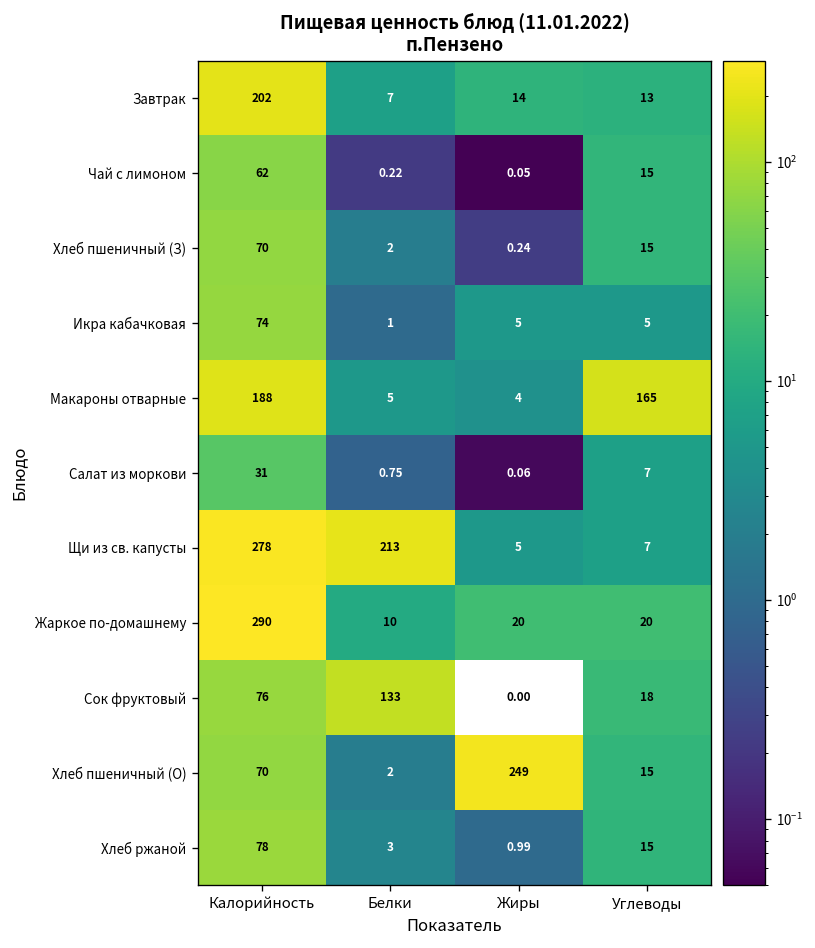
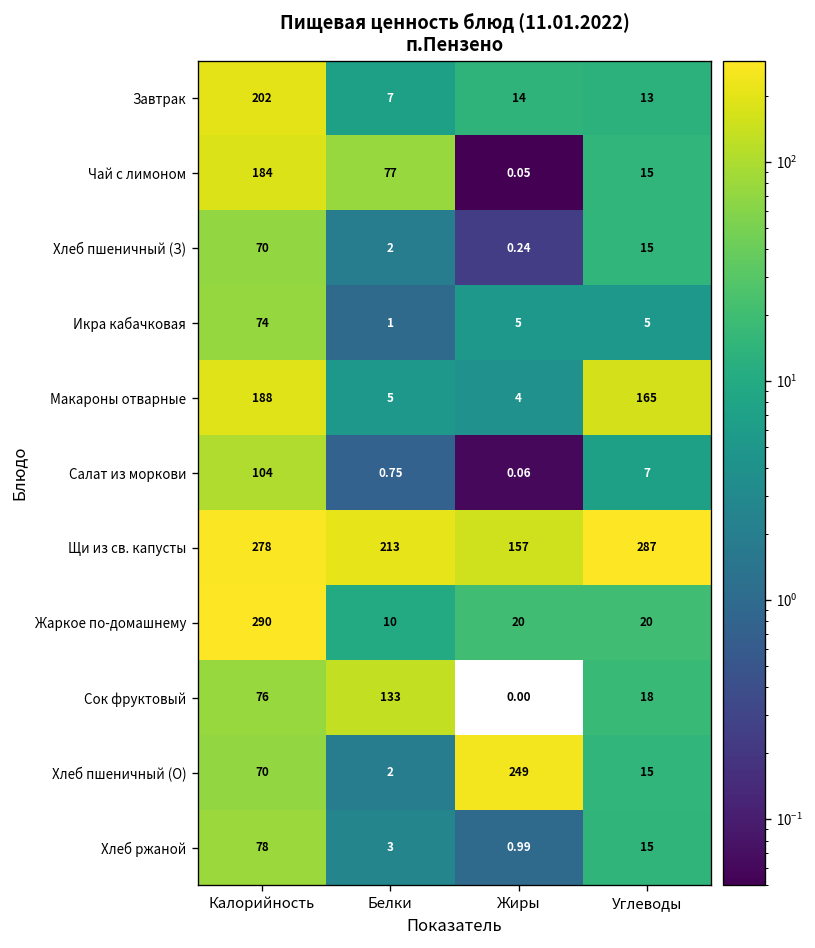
Чай с лимоном, Калорийность: 62 -> 184
Чай с лимоном, Белки: 0.22 -> 77
Салат из моркови, Калорийность: 31 -> 104
Щи из св. капусты, Жиры: 5 -> 157
Щи из св. капусты, Углеводы: 7 -> 287
